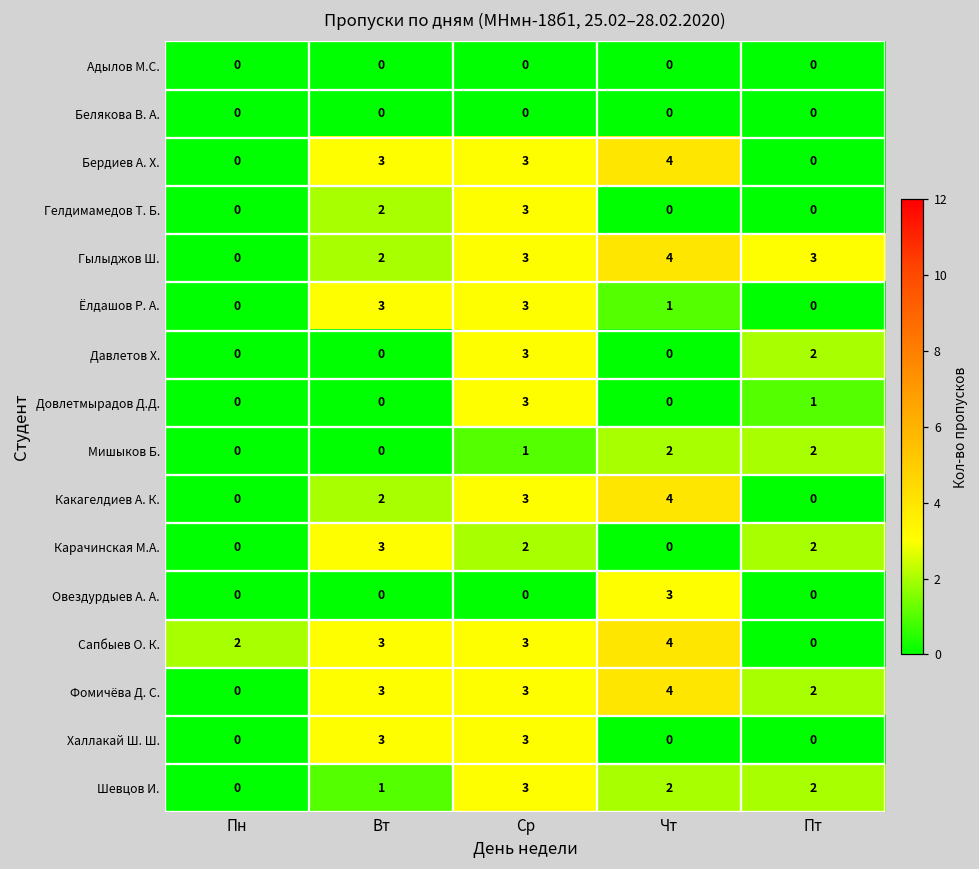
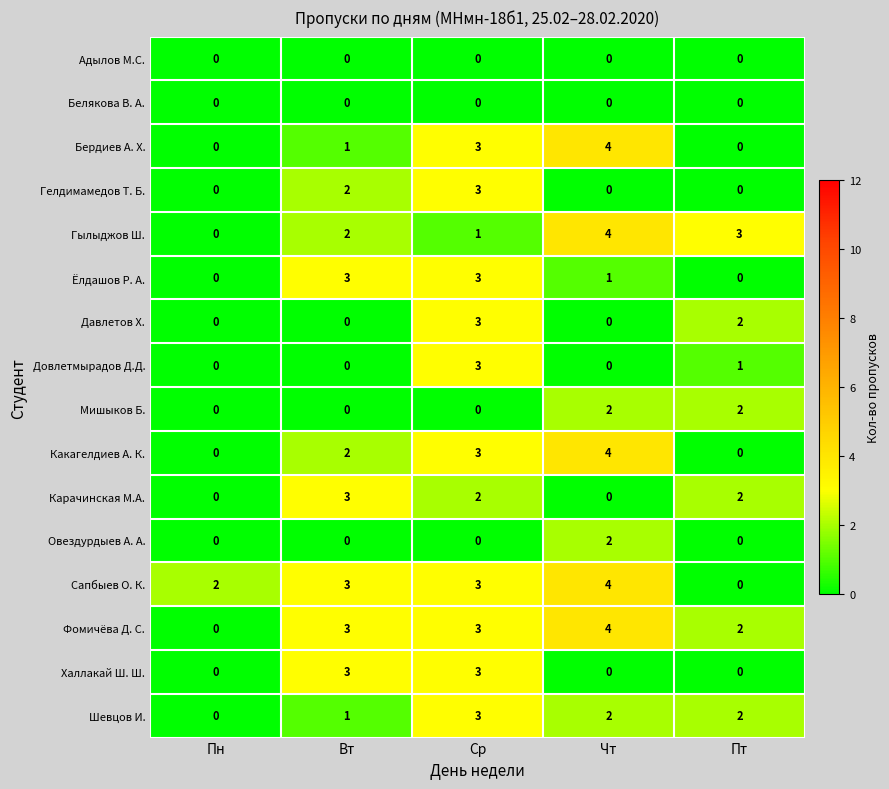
Бердиев А. Х., Вт: 3 -> 1
Гылыджов Ш., Ср: 3 -> 1
Мишыков Б., Ср: 1 -> 0
Овездурдыев А. А., Чт: 3 -> 2
